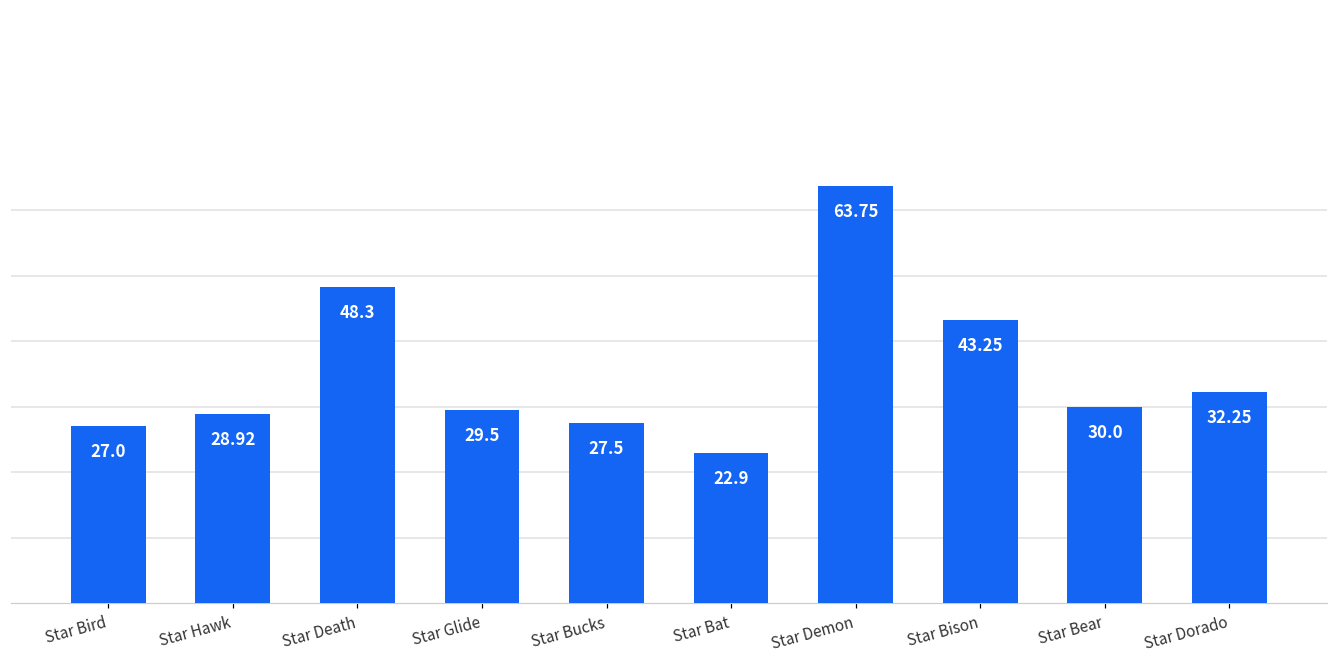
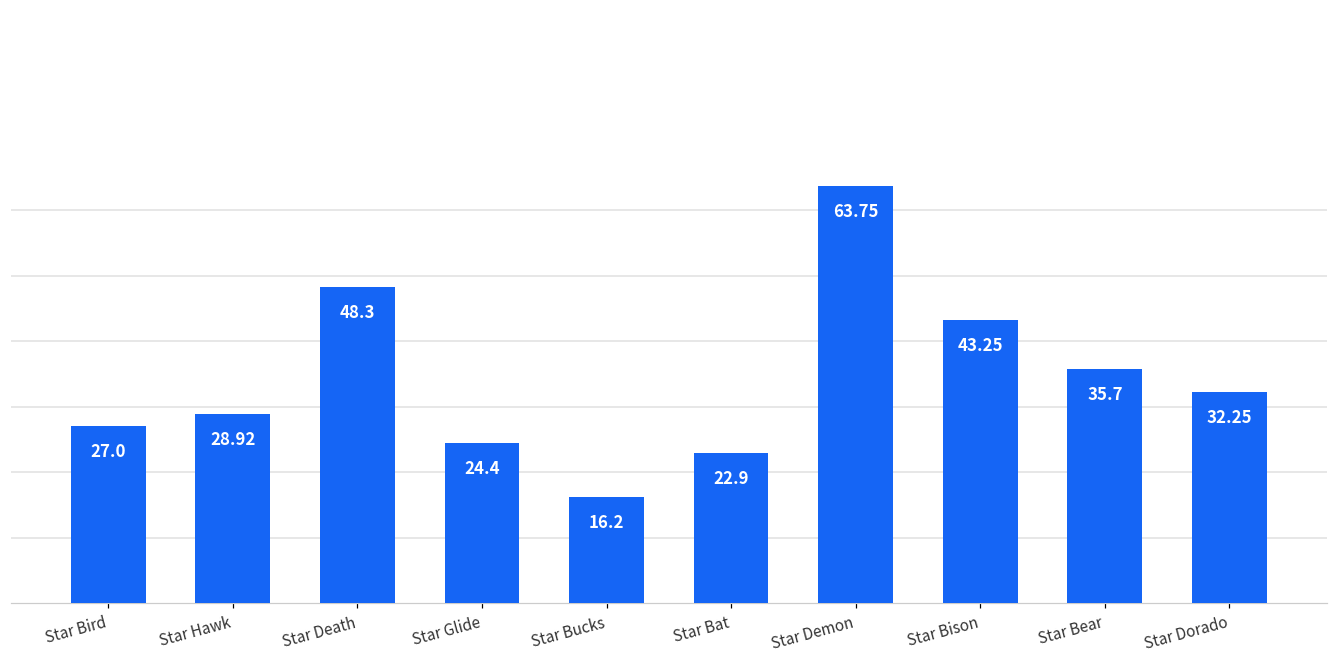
Star Glide: 29.5 -> 24.4
Star Bucks: 27.5 -> 16.2
Star Bear: 30.0 -> 35.7
